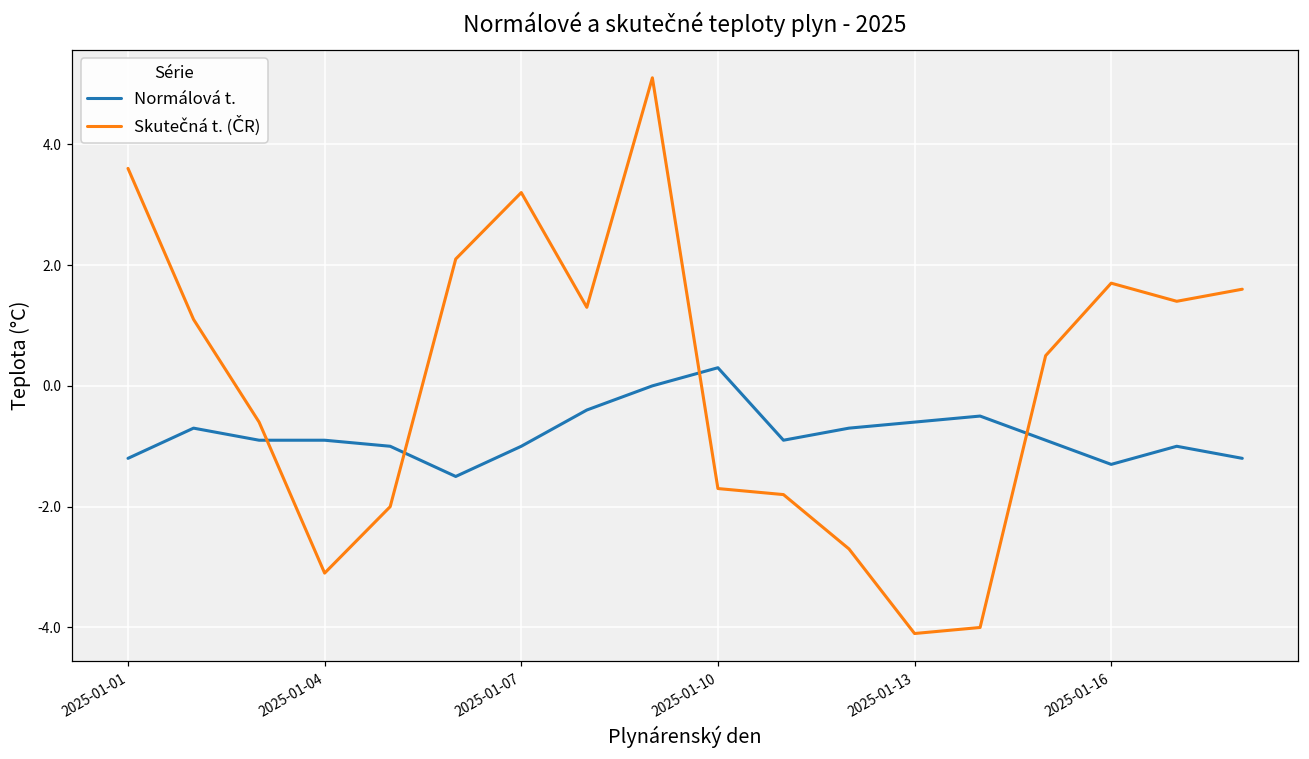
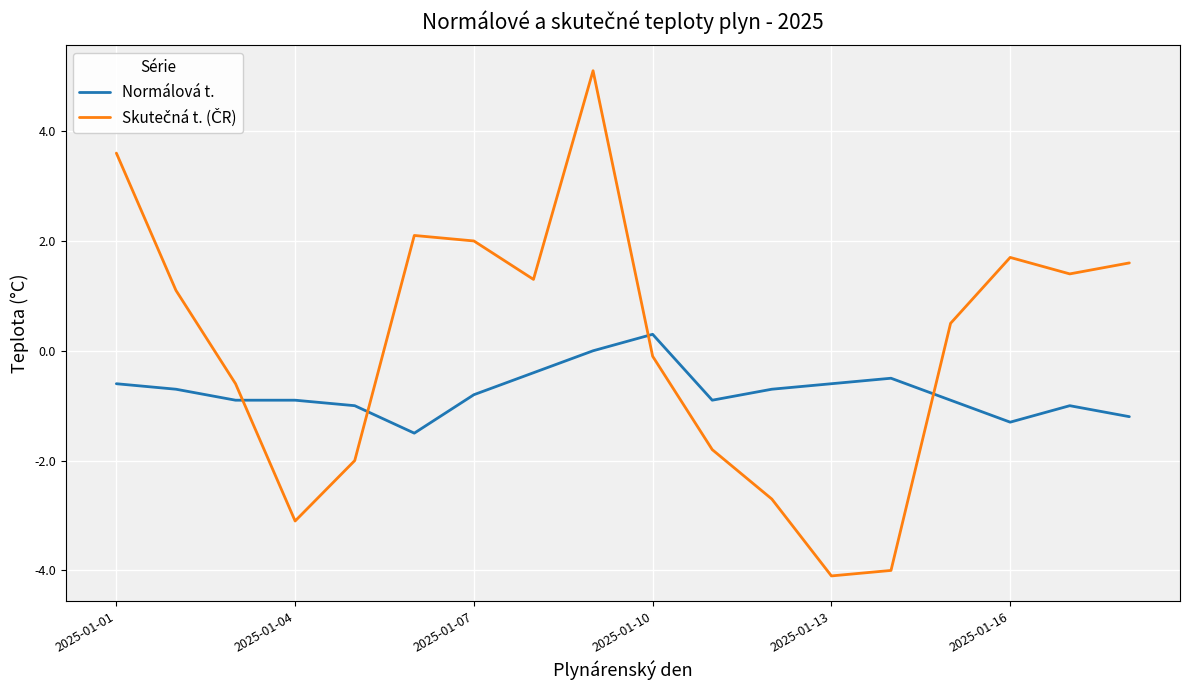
Normálová t., 2025-01-01: -1.2 -> -0.6
Normálová t., 2025-01-07: -1.0 -> -0.8
Skutečná t. (ČR), 2025-01-07: 3.2 -> 2.0
Skutečná t. (ČR), 2025-01-10: -1.7 -> -0.1
